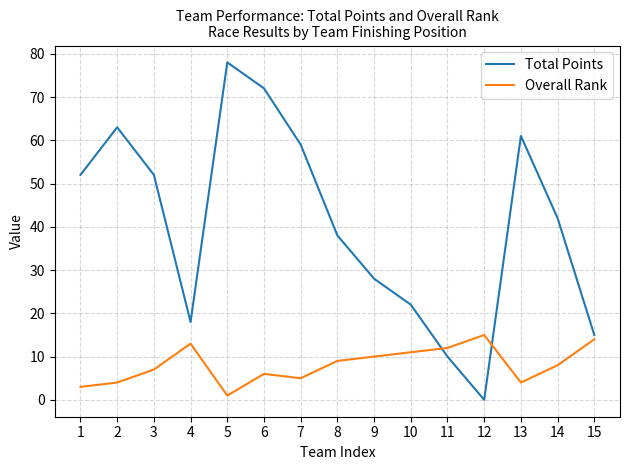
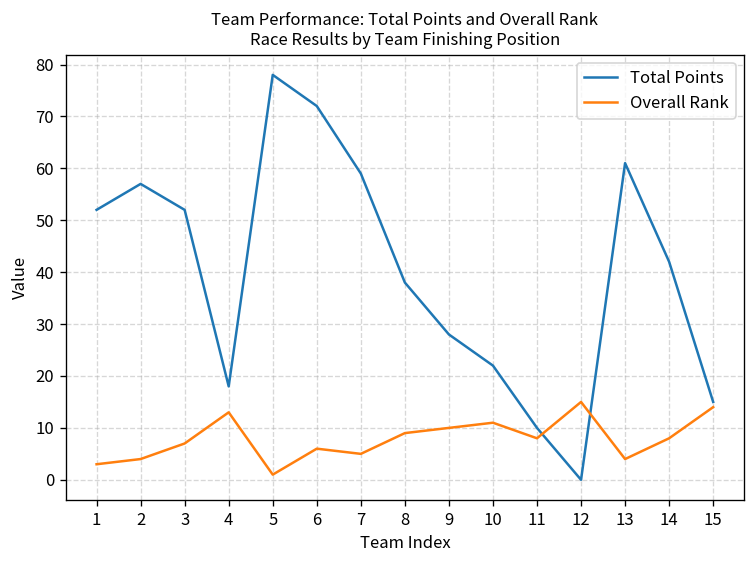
Total Points, 2: 63 -> 57
Overall Rank, 11: 12 -> 8
